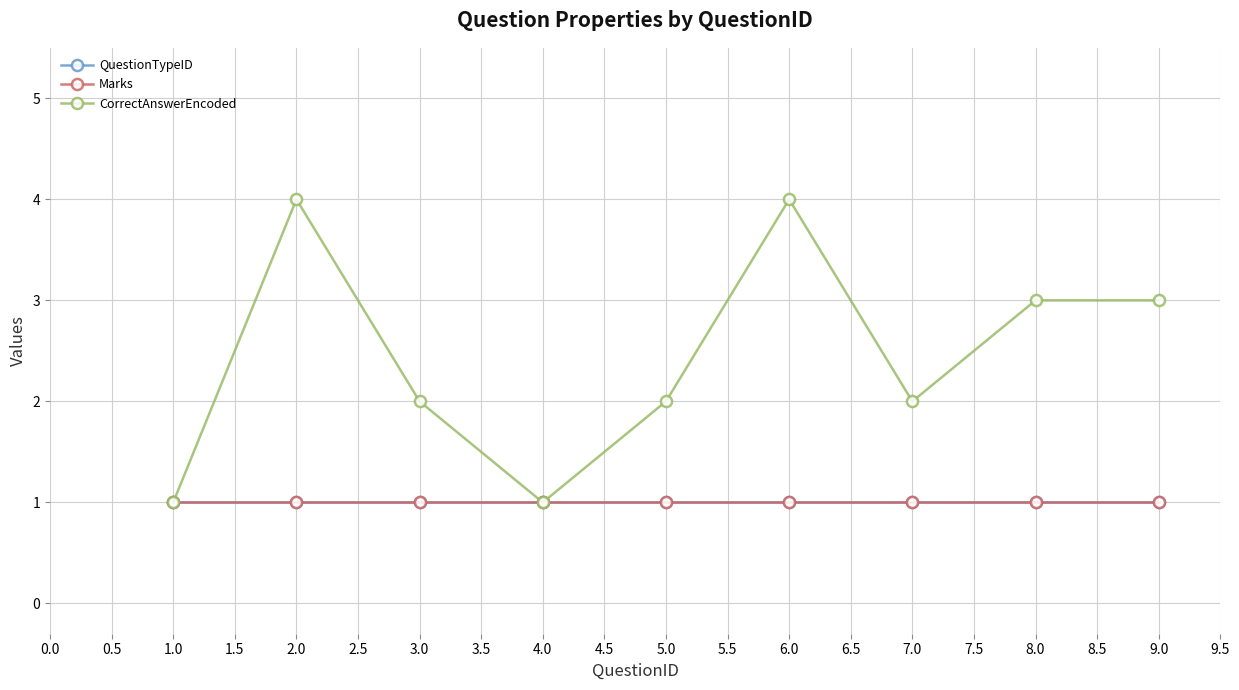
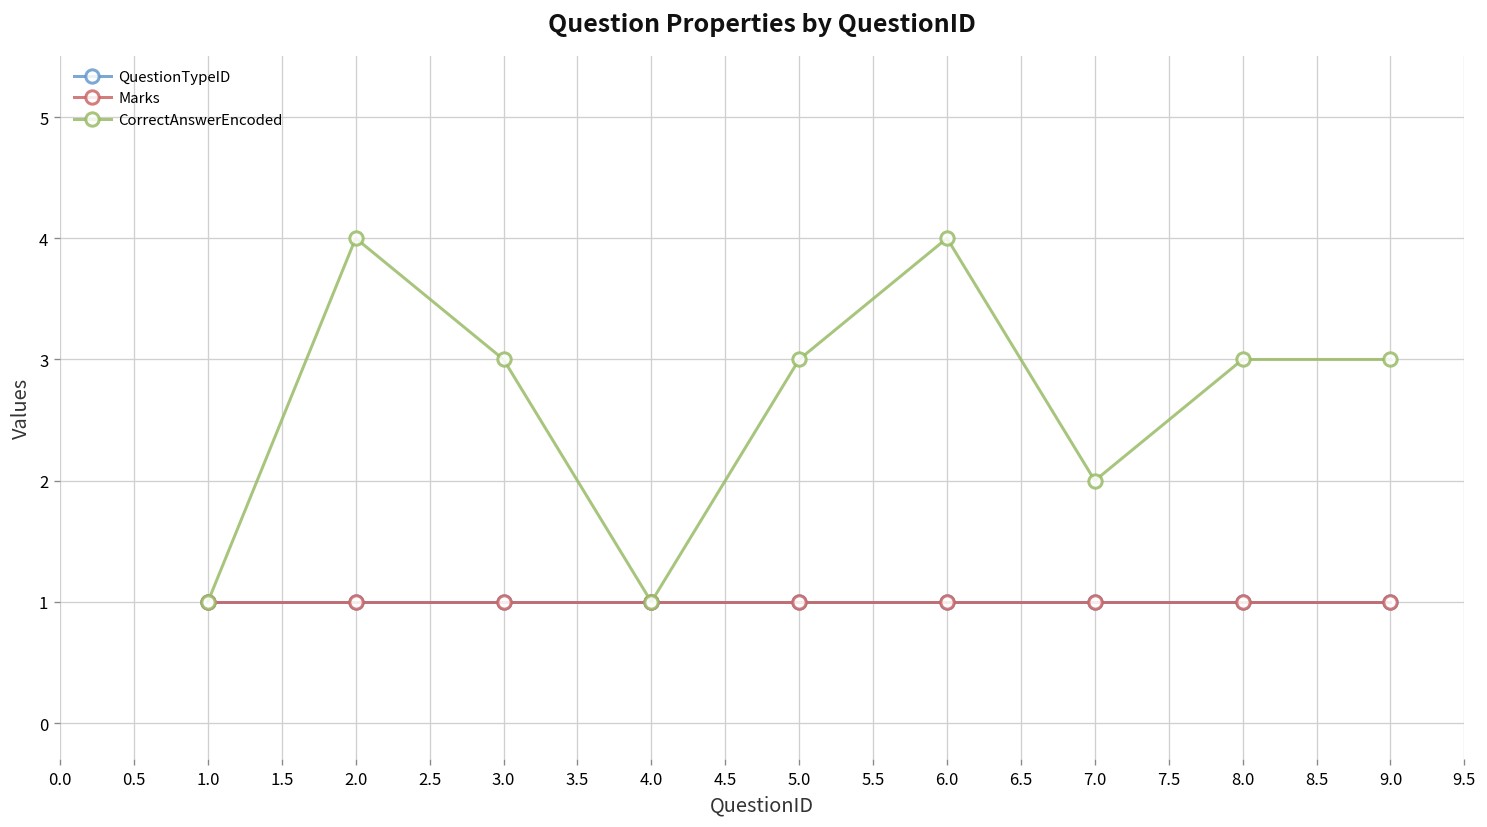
CorrectAnswerEncoded, 3.0: 2 -> 3
CorrectAnswerEncoded, 5.0: 2 -> 3
